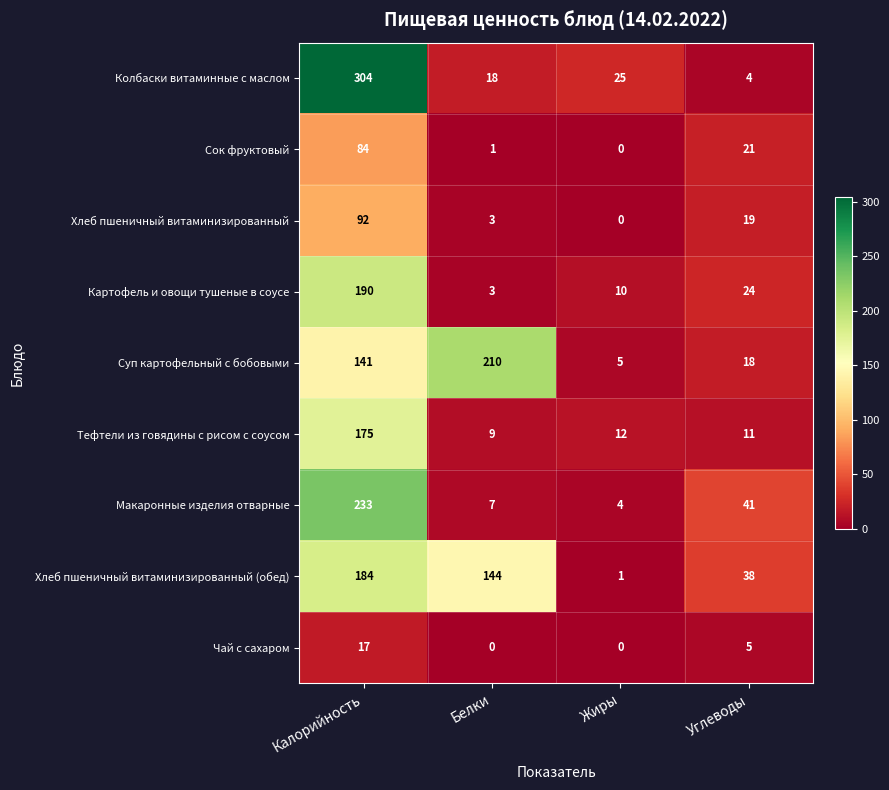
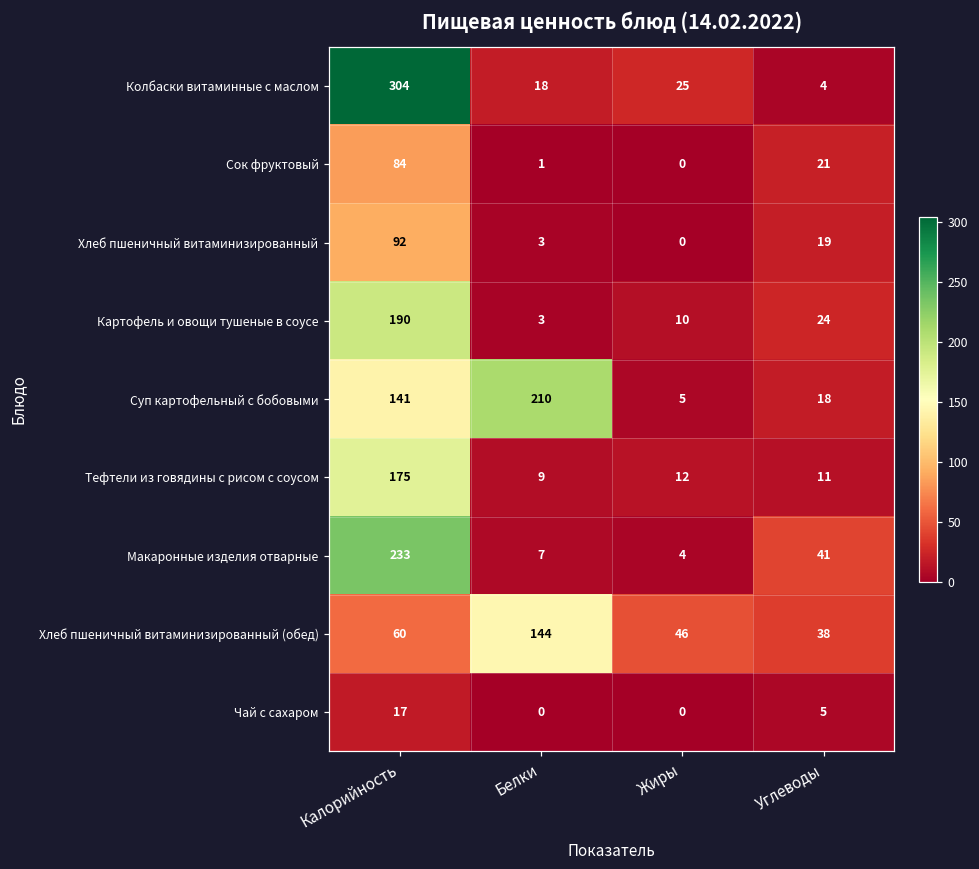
Хлеб пшеничный витаминизированный (обед), Калорийность: 184 -> 60
Хлеб пшеничный витаминизированный (обед), Жиры: 1 -> 46
